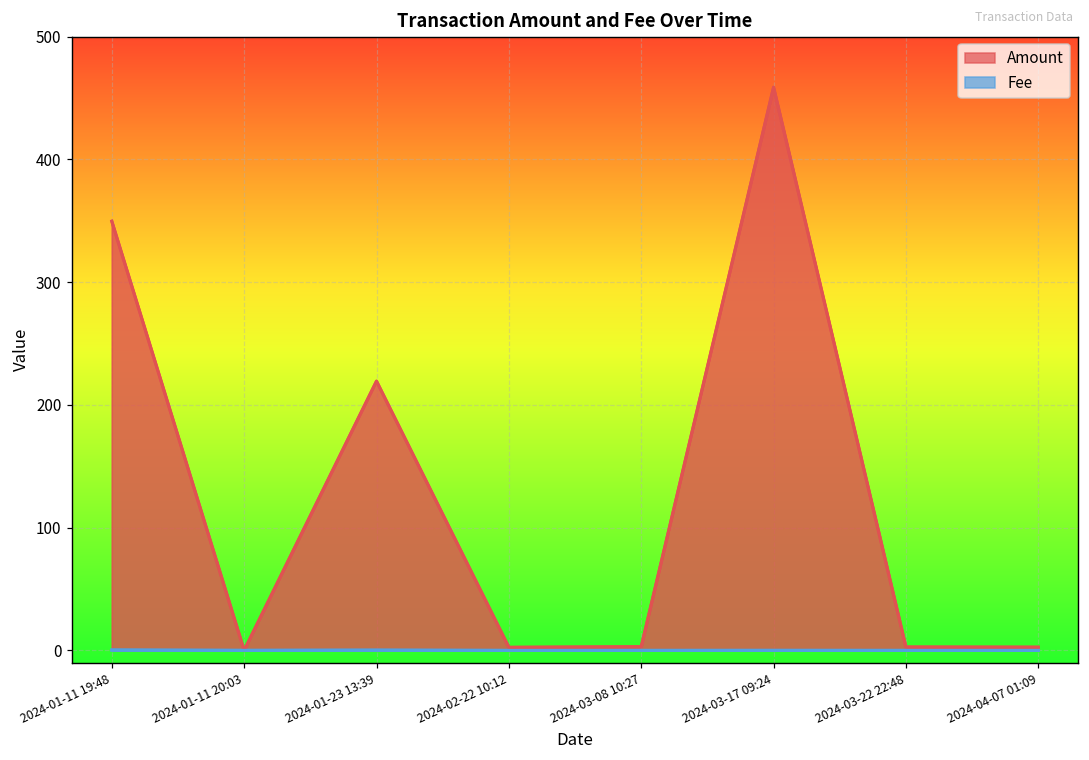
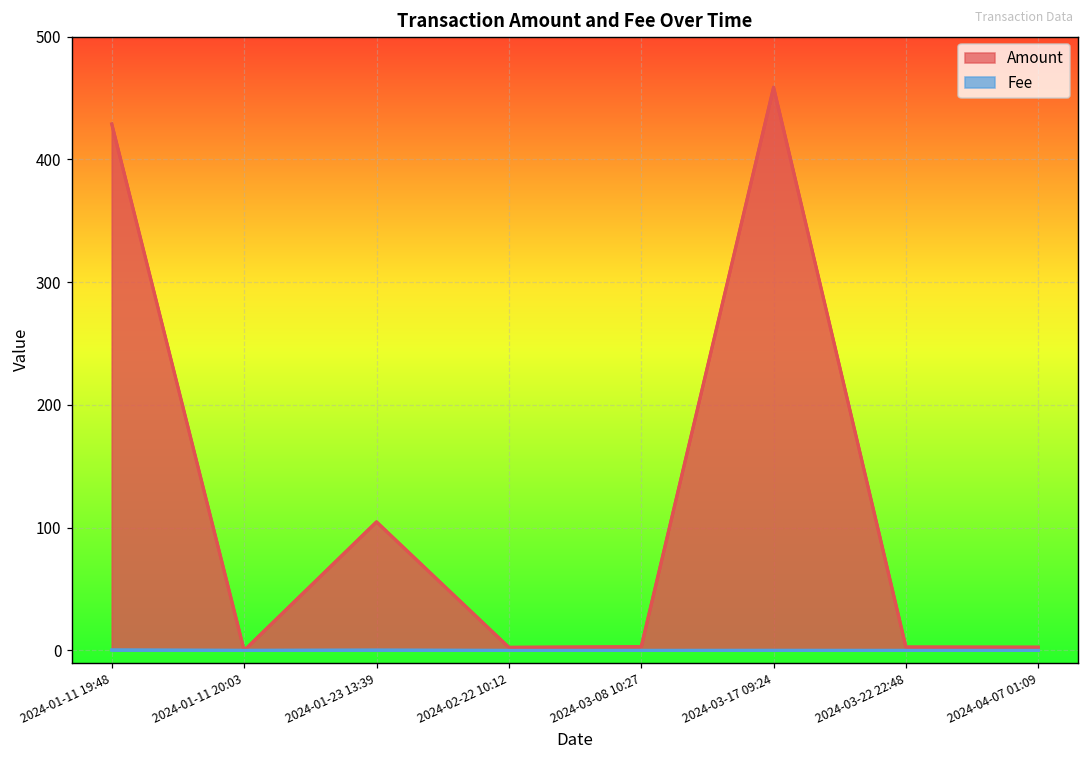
Amount, 2024-01-11 19:48: 350 -> 429
Amount, 2024-01-23 13:39: 219 -> 105
